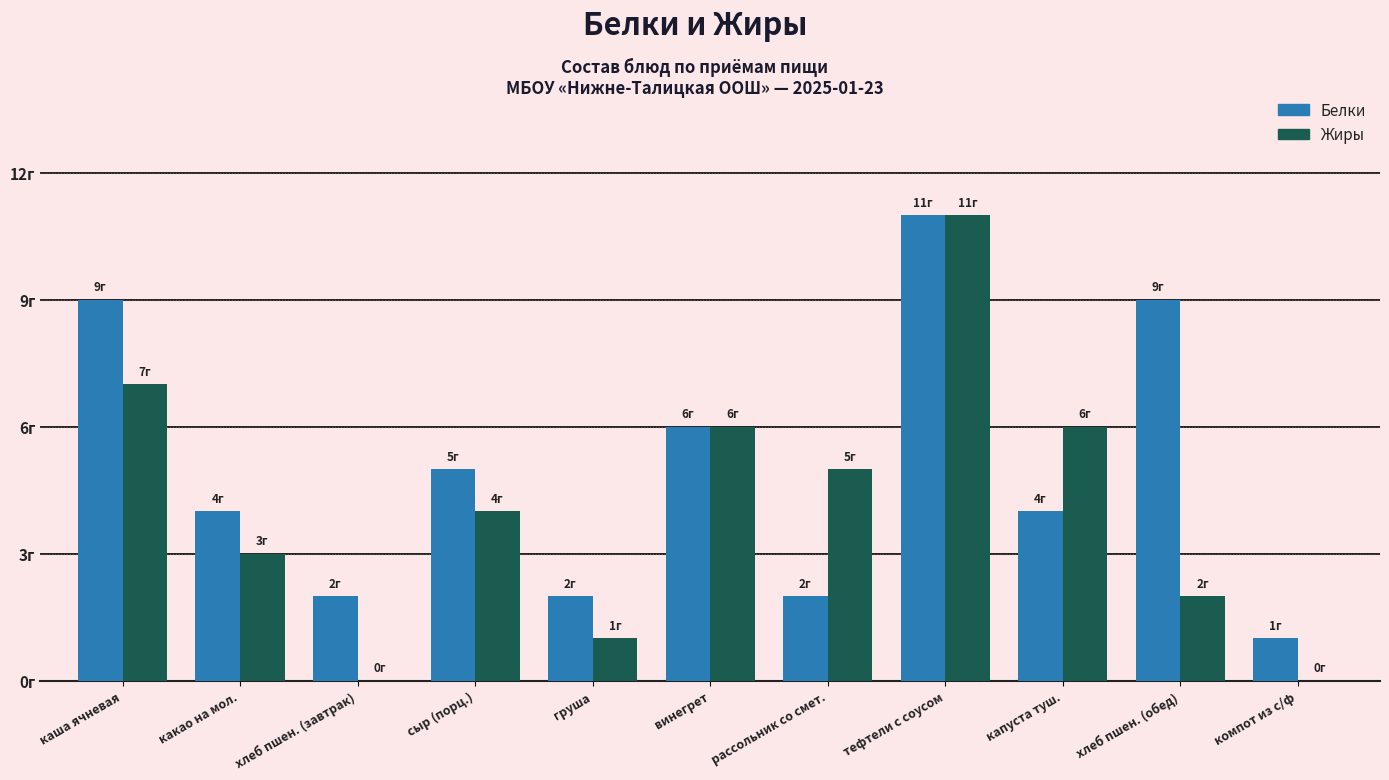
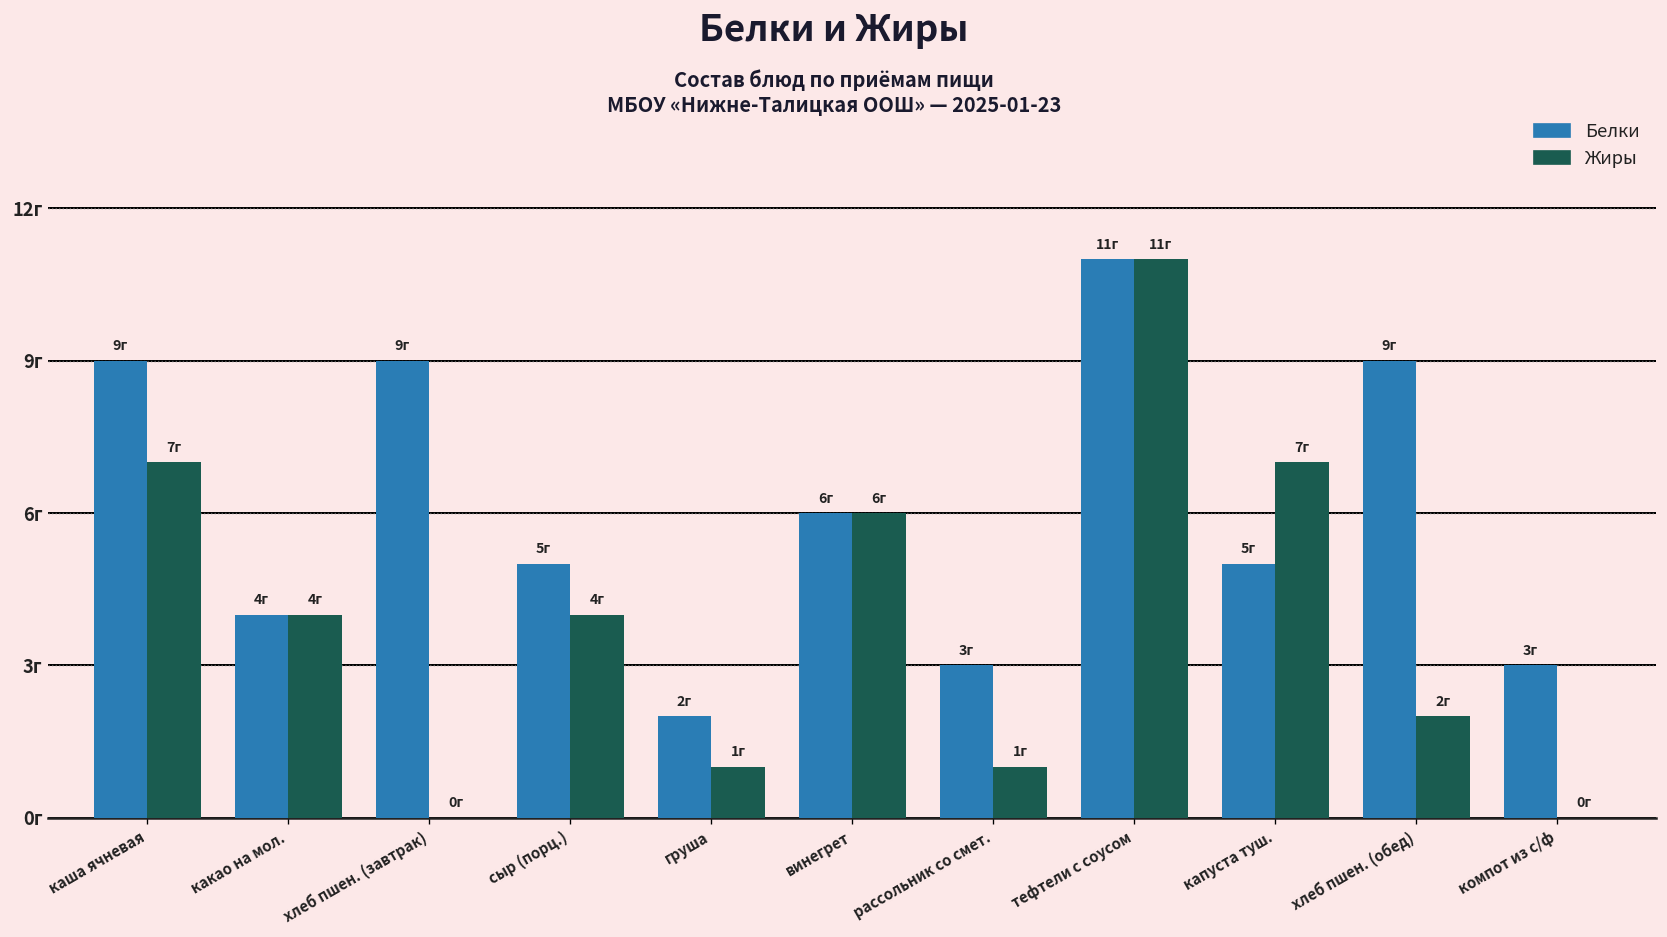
Жиры, какао на мол.: 3г -> 4г
Белки, хлеб пшен. (завтрак): 2г -> 9г
Белки, рассольник со смет.: 2г -> 3г
Жиры, рассольник со смет.: 5г -> 1г
Белки, капуста туш.: 4г -> 5г
Жиры, капуста туш.: 6г -> 7г
Белки, компот из с/ф: 1г -> 3г
